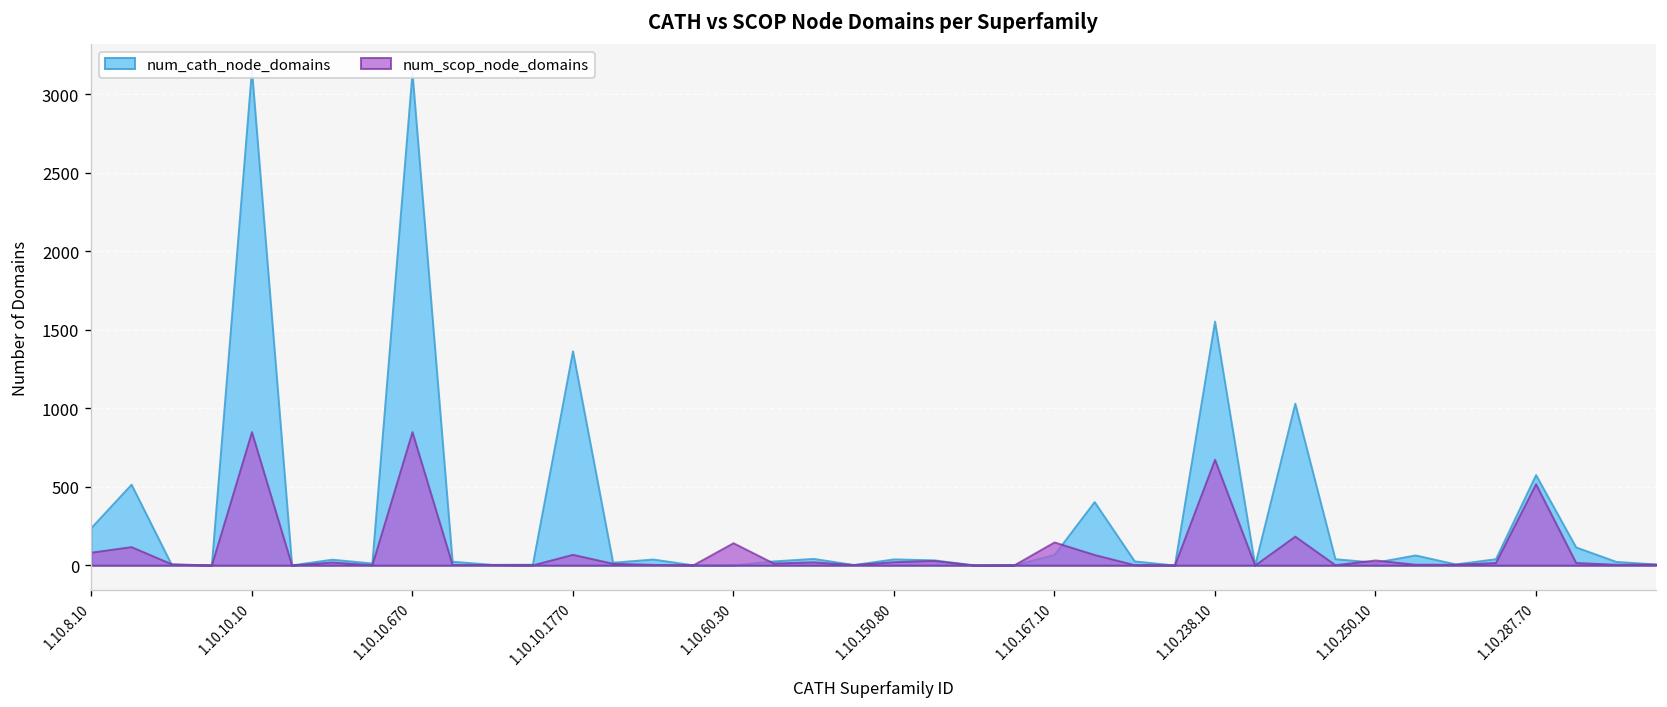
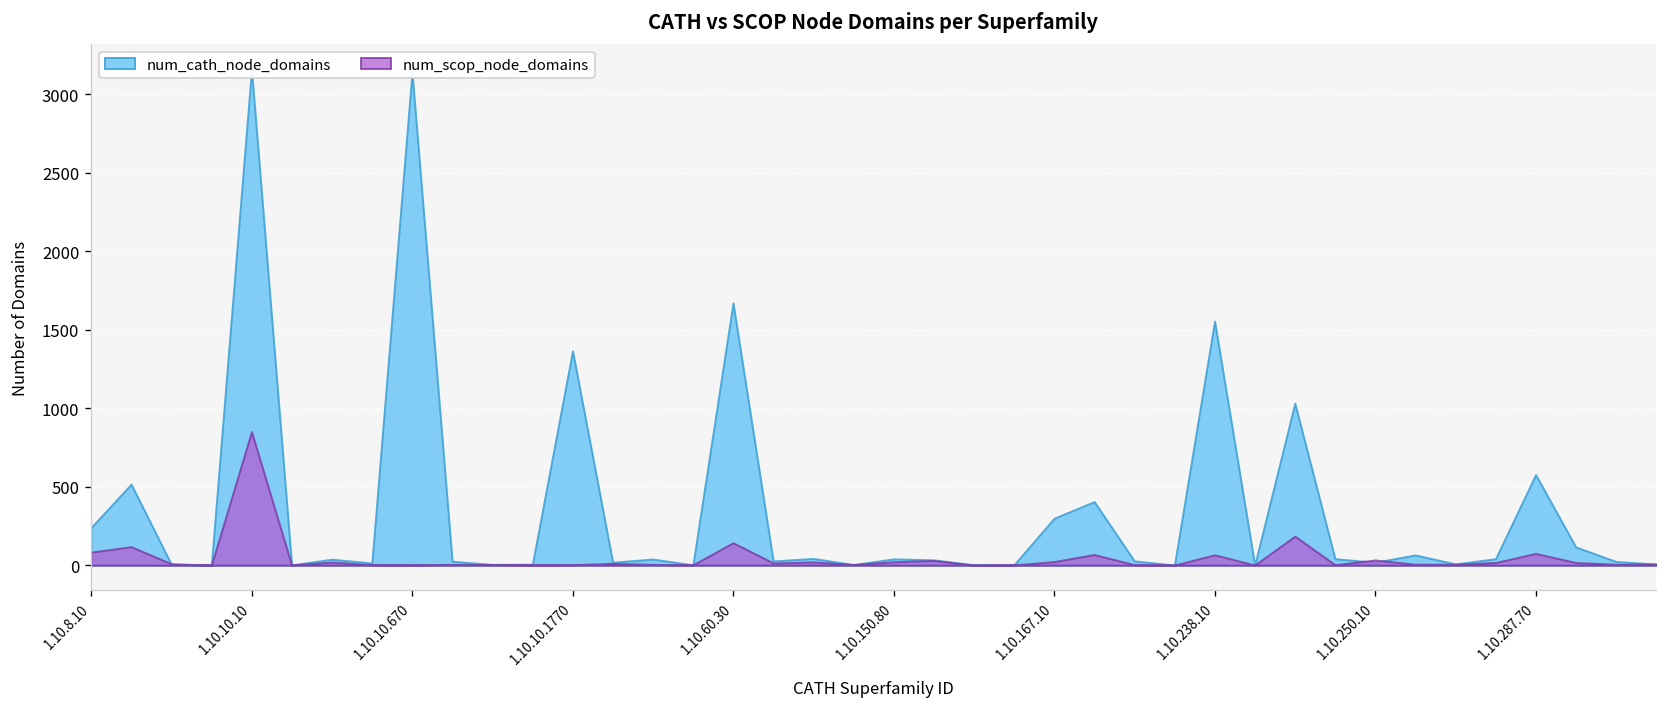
num_scop_node_domains, 1.10.10.670: 850 -> 0
num_scop_node_domains, 1.10.10.1770: 70 -> 0
num_cath_node_domains, 1.10.60.30: 0 -> 1670
num_cath_node_domains, 1.10.167.10: 70 -> 300
num_scop_node_domains, 1.10.167.10: 150 -> 20
num_scop_node_domains, 1.10.238.10: 680 -> 70
num_scop_node_domains, 1.10.287.70: 520 -> 80
